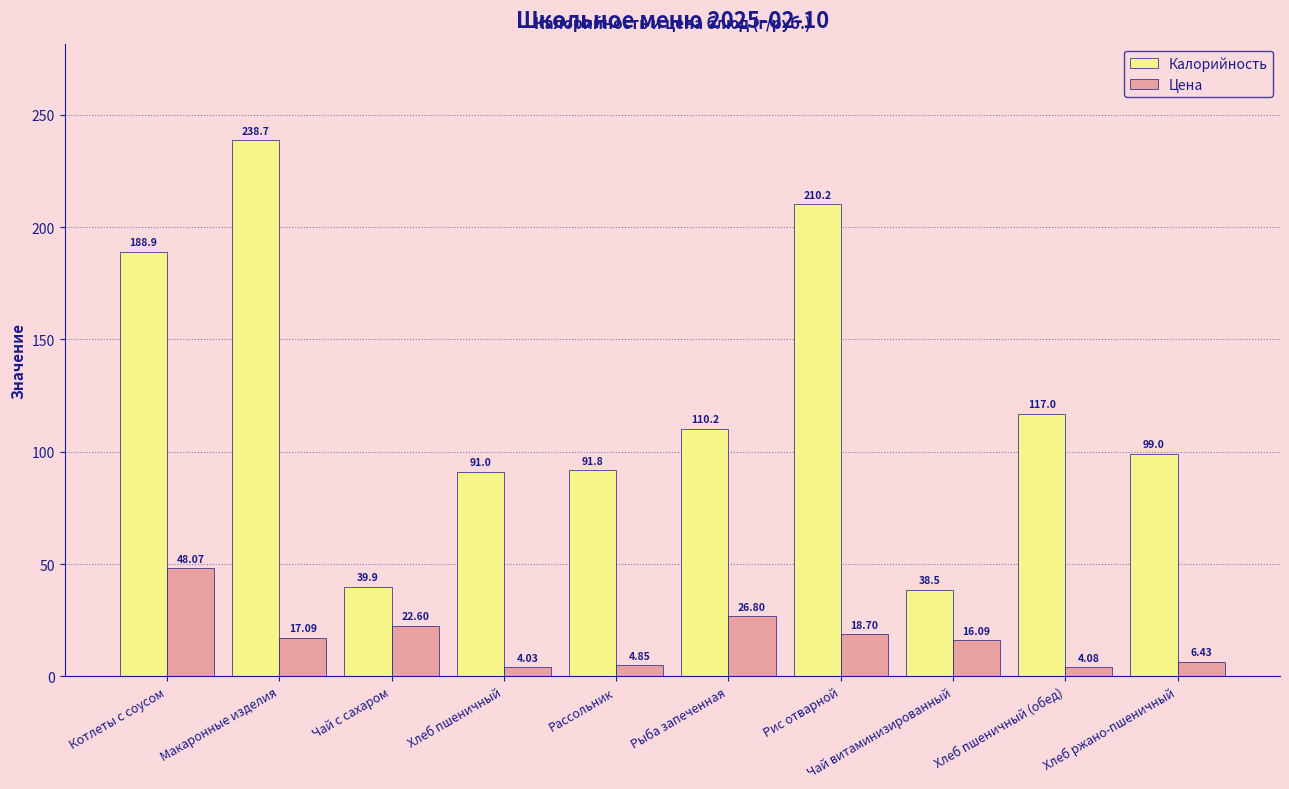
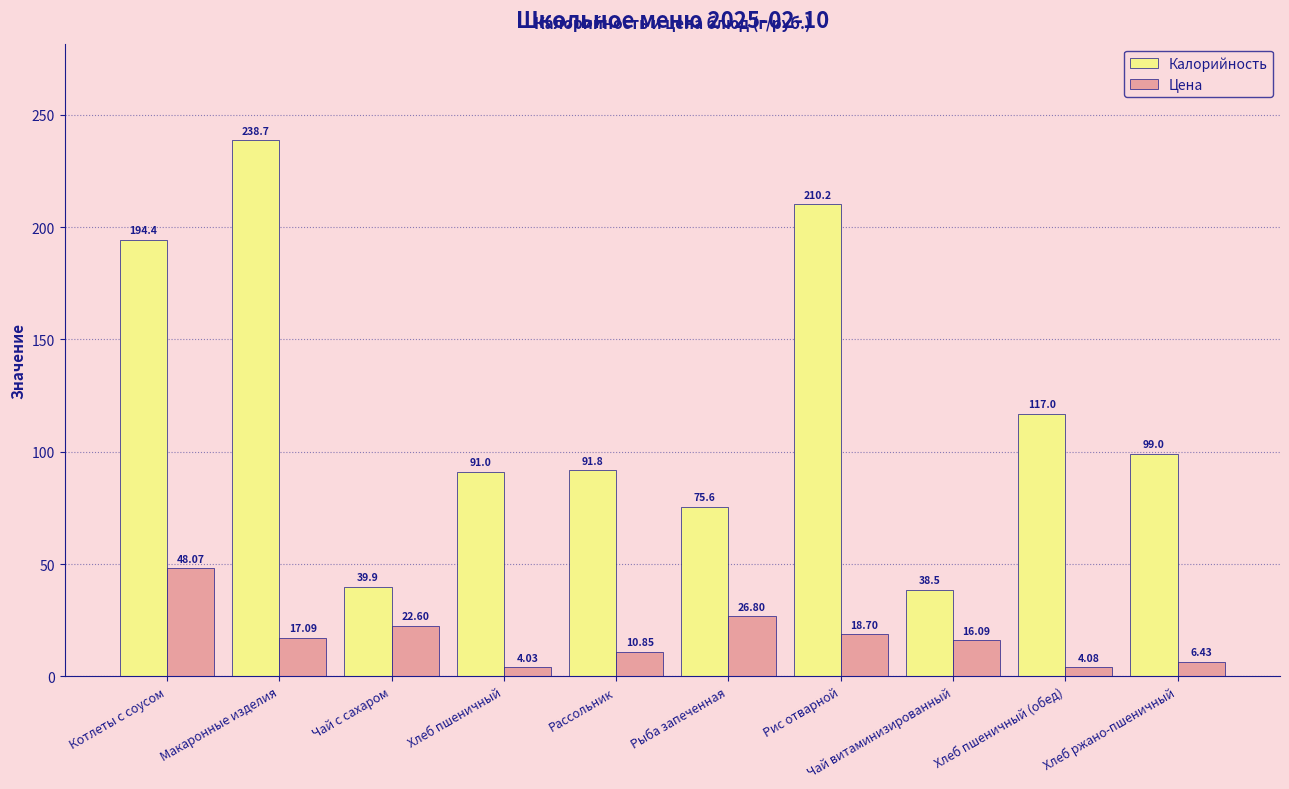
Калорийность, Котлеты с соусом: 188.9 -> 194.4
Цена, Рассольник: 4.85 -> 10.85
Калорийность, Рыба запеченная: 110.2 -> 75.6
